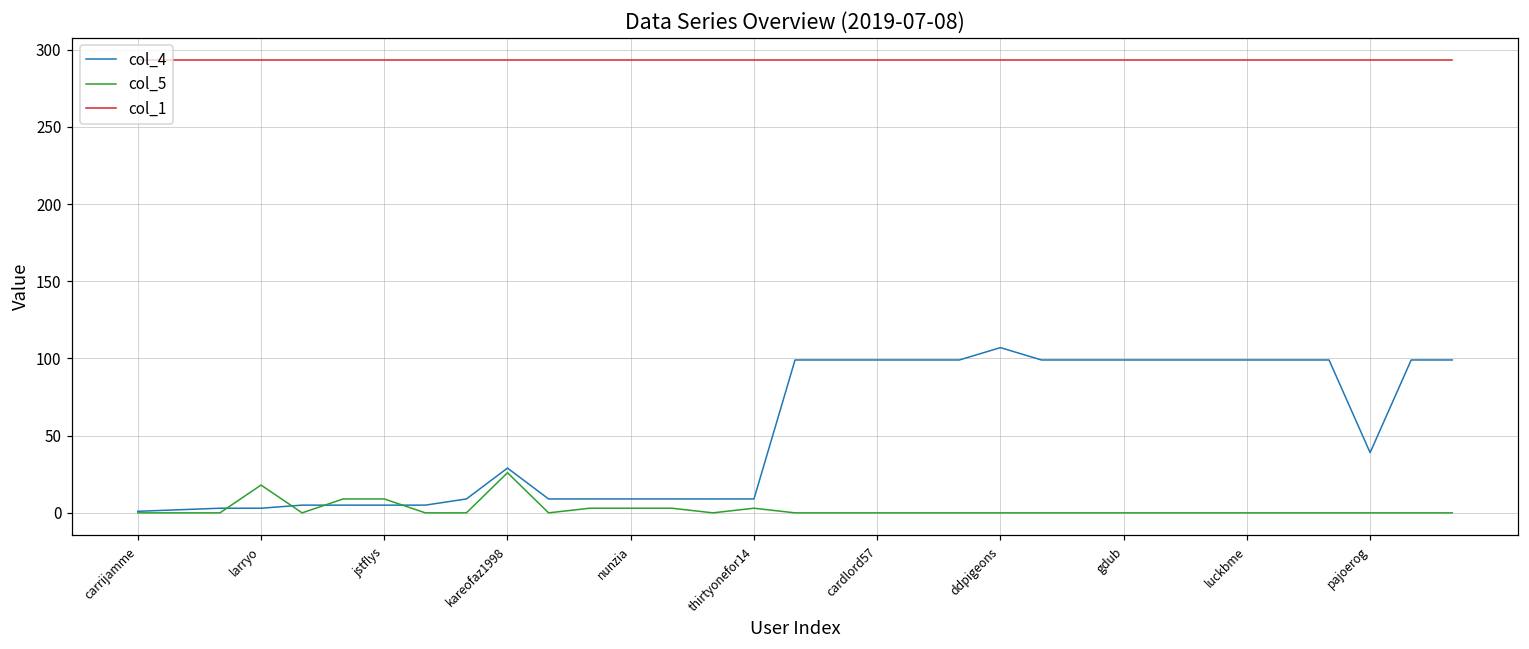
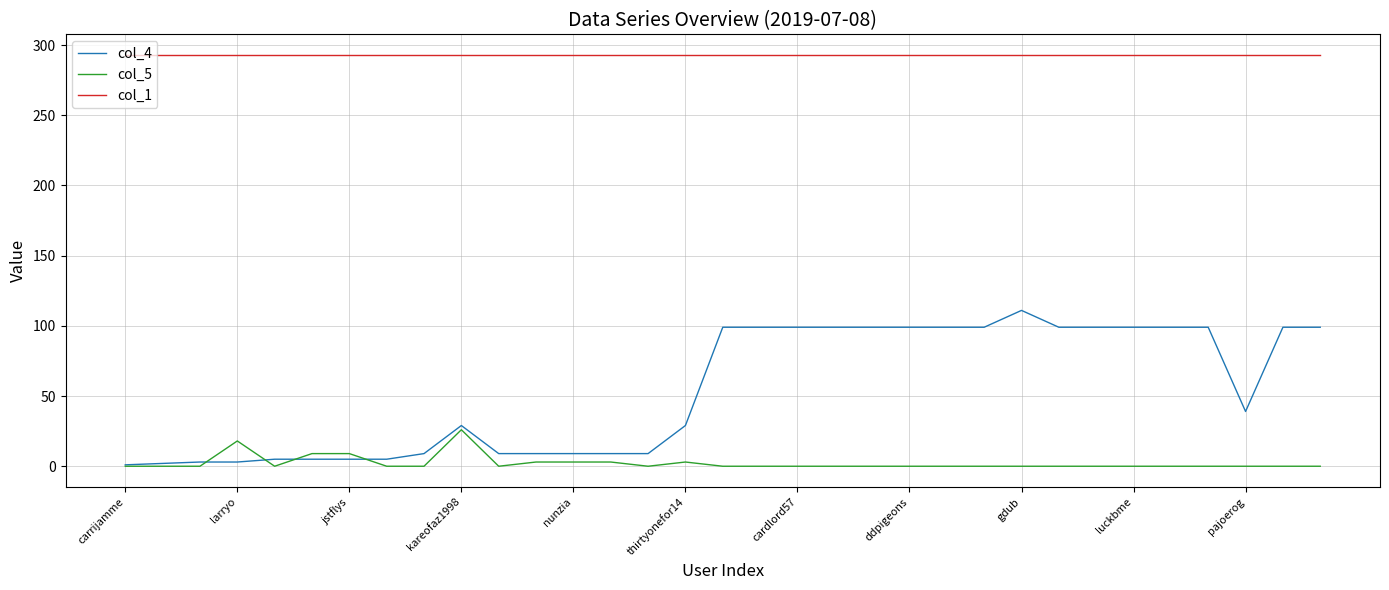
col_4, thirtyonefor14: 9 -> 29
col_4, ddpigeons: 107 -> 99
col_4, gdub: 99 -> 111
